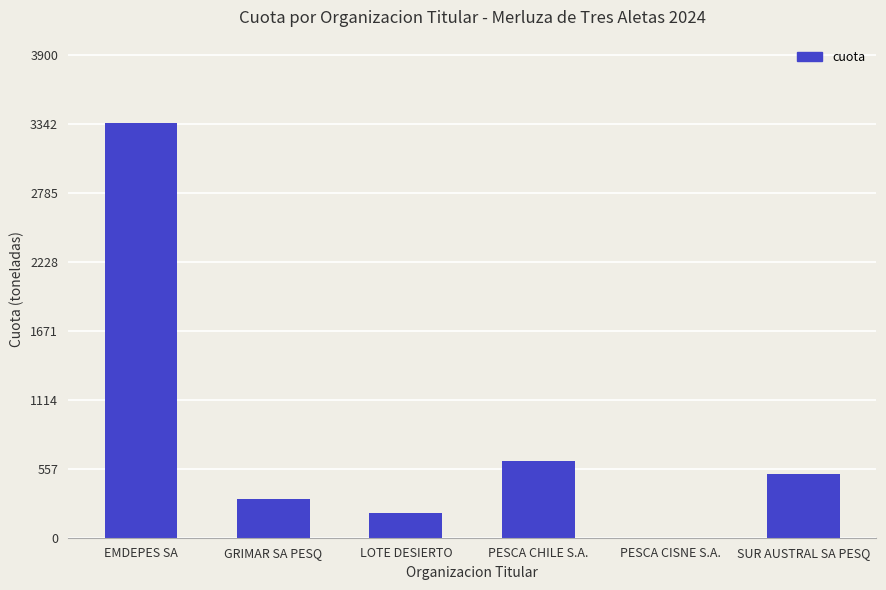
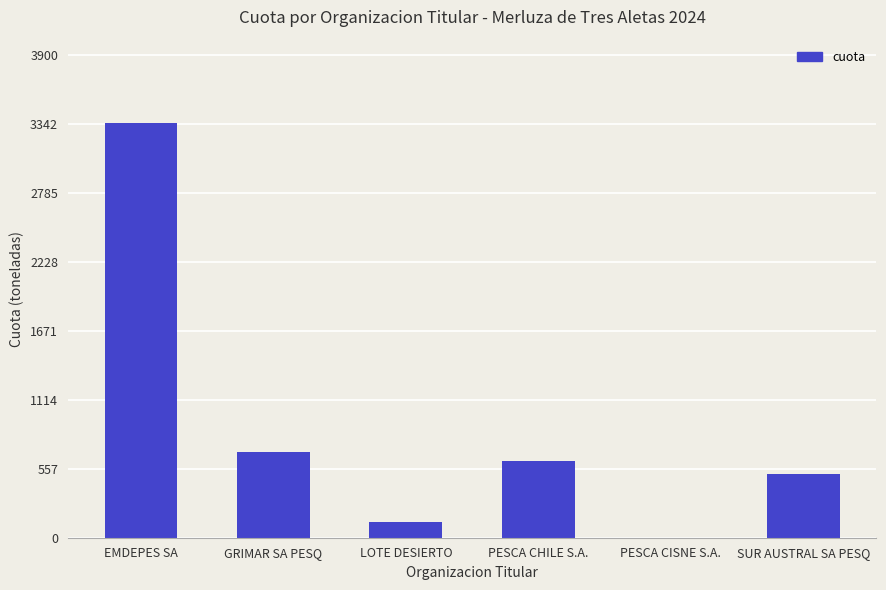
GRIMAR SA PESQ: 320 -> 700
LOTE DESIERTO: 200 -> 120
